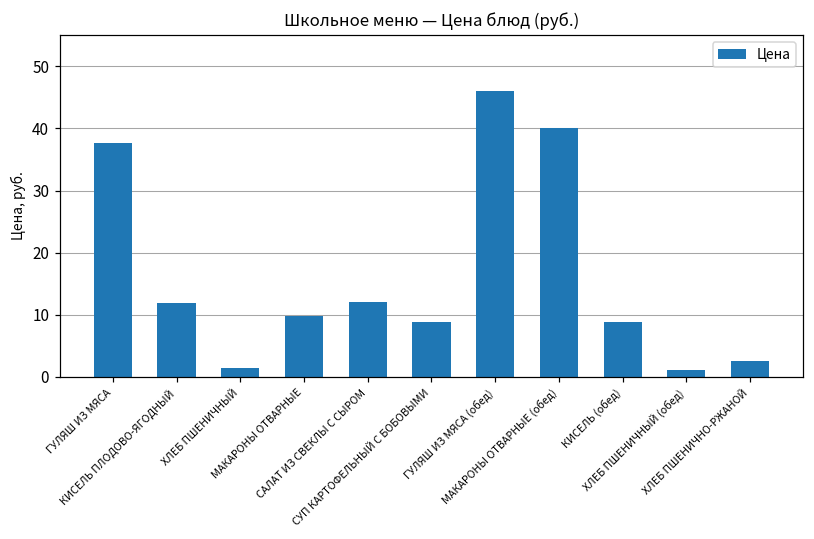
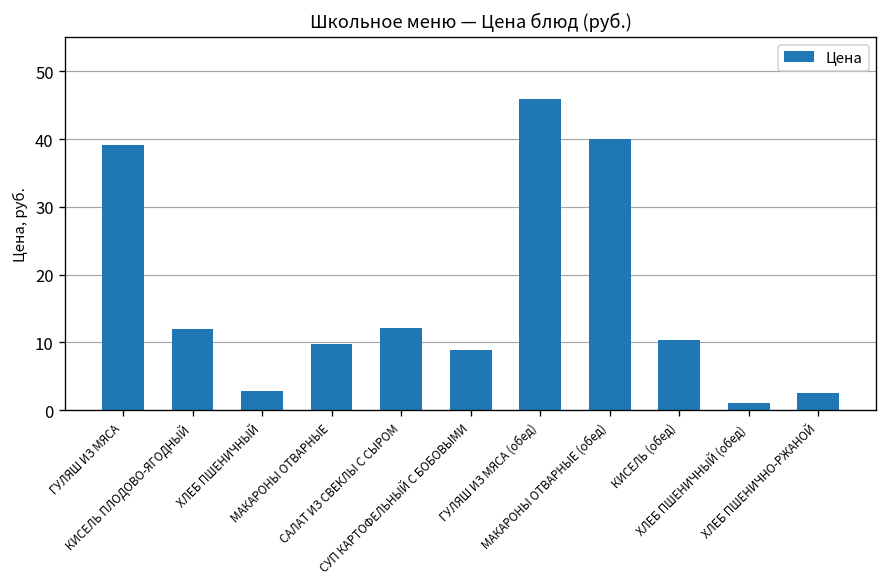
ГУЛЯШ ИЗ МЯСА: 38 -> 39
ХЛЕБ ПШЕНИЧНЫЙ: 1 -> 3
КИСЕЛЬ (обед): 9 -> 10
